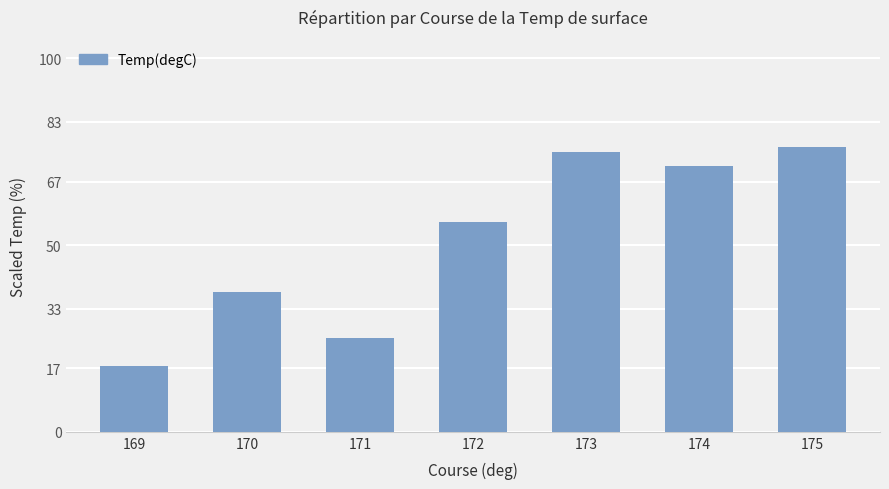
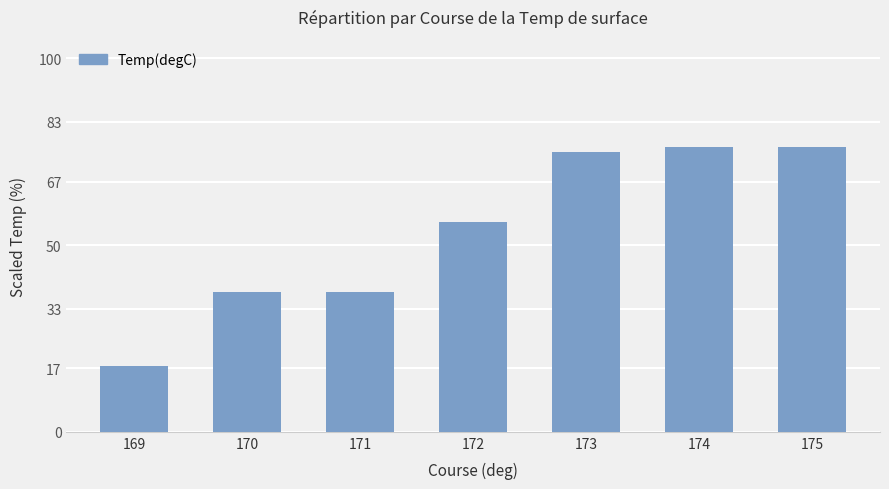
171: 25 -> 38
174: 71 -> 76
